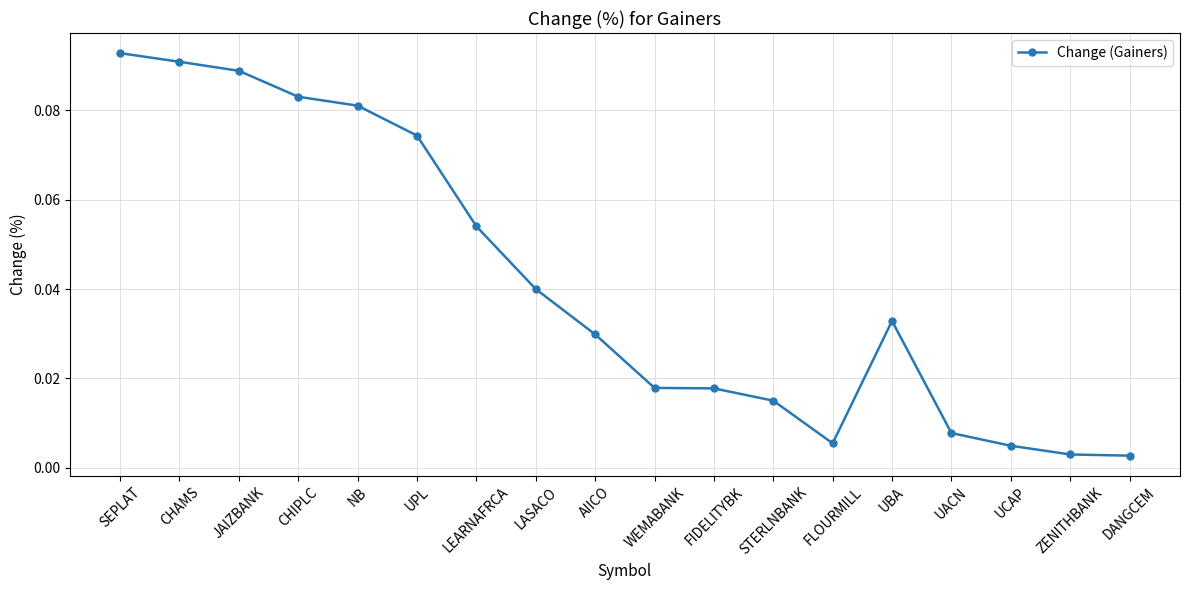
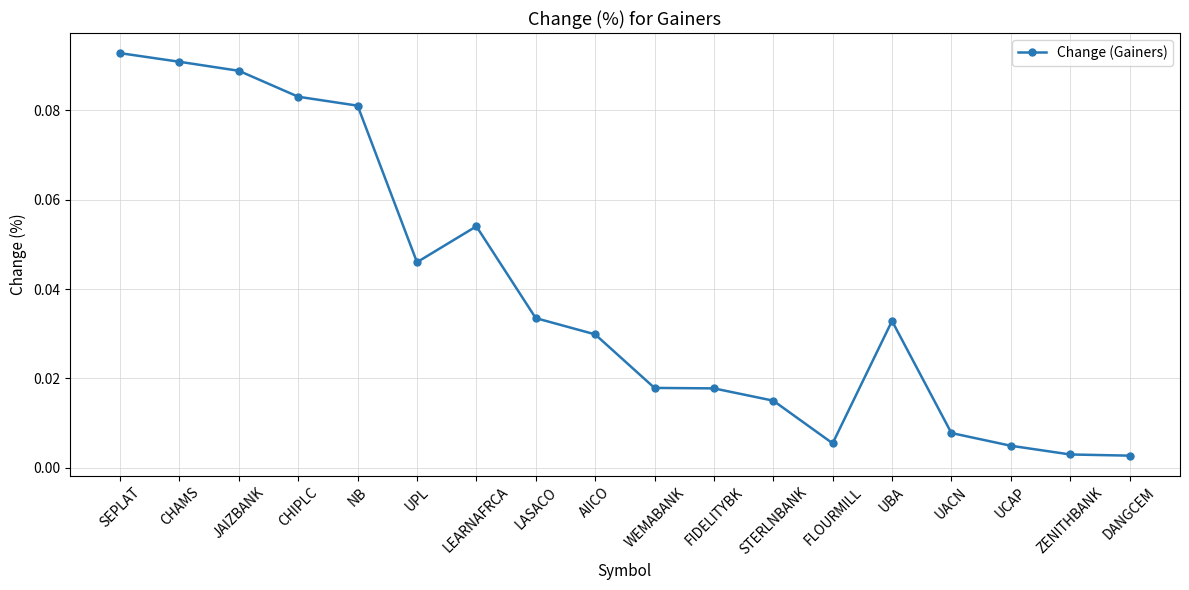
UPL: 0.074 -> 0.046
LASACO: 0.040 -> 0.033
